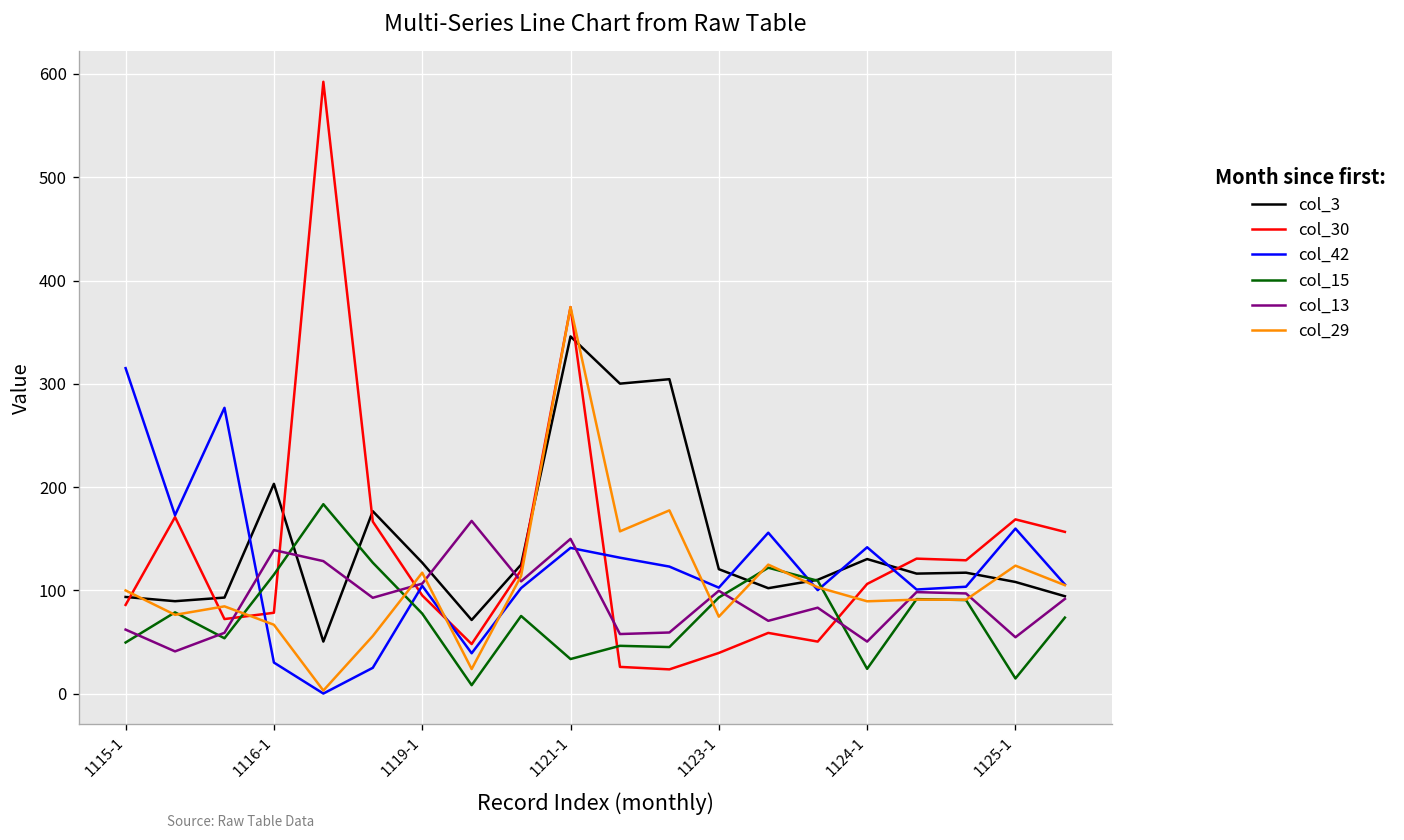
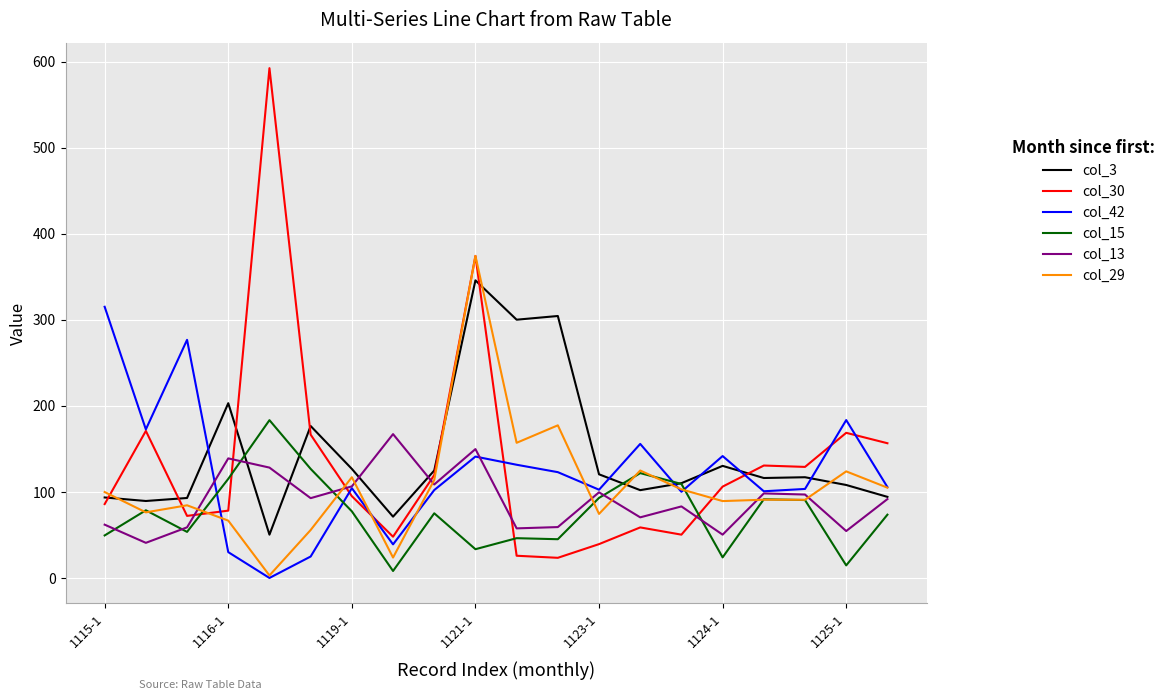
col_42, 1125-1: 160 -> 180
